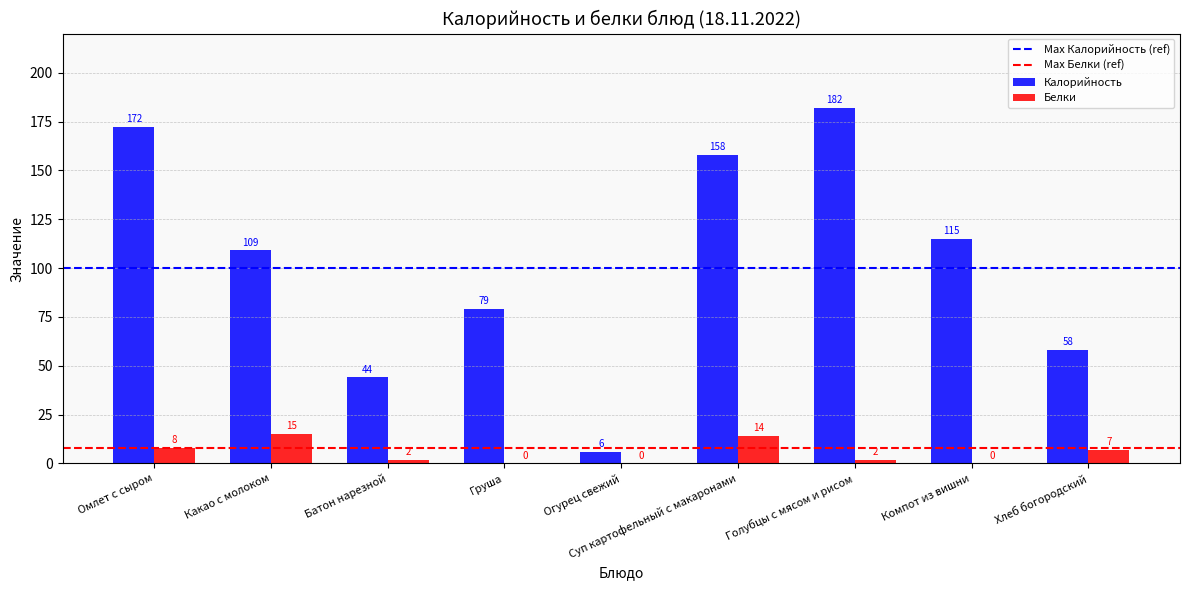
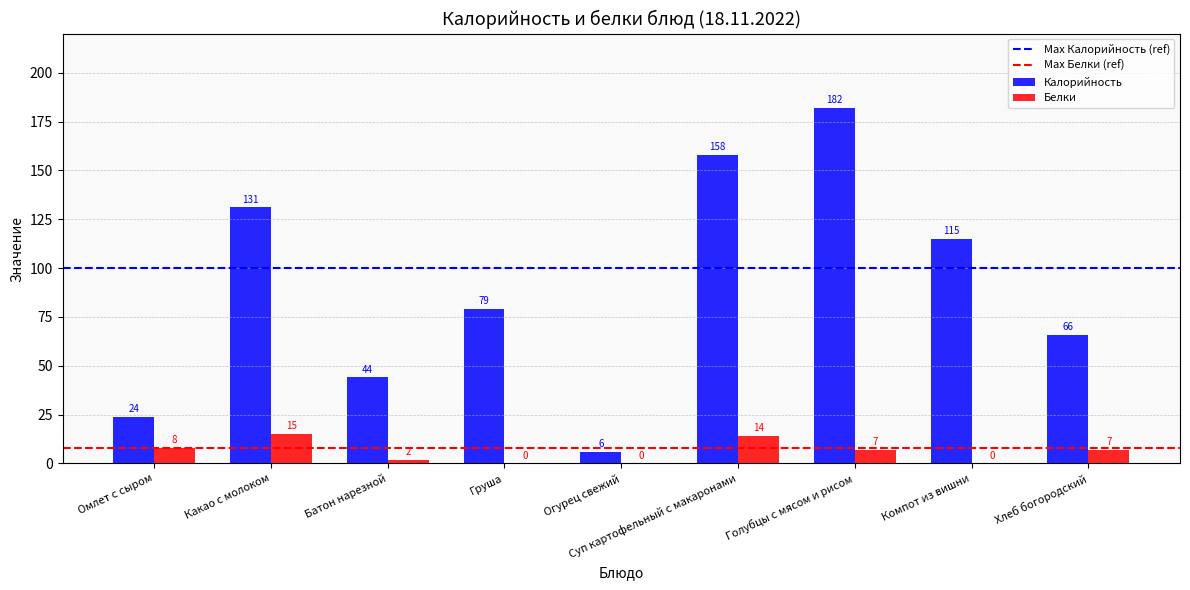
Калорийность, Омлет с сыром: 172 -> 24
Калорийность, Какао с молоком: 109 -> 131
Белки, Голубцы с мясом и рисом: 2 -> 7
Калорийность, Хлеб богородский: 58 -> 66
